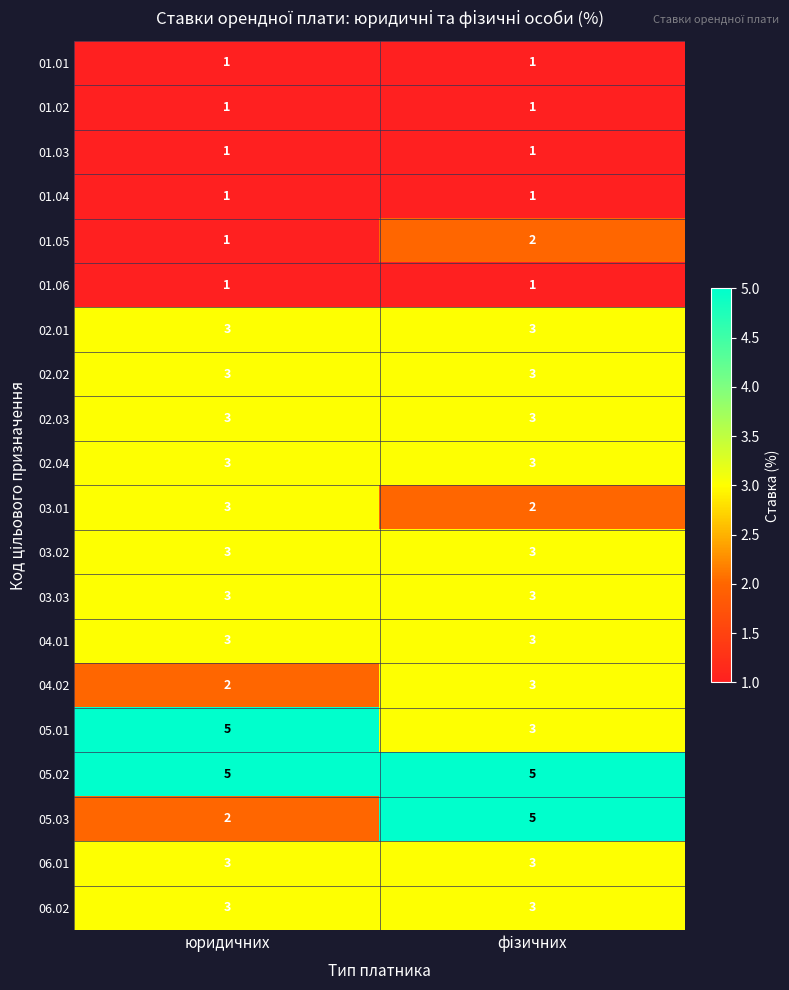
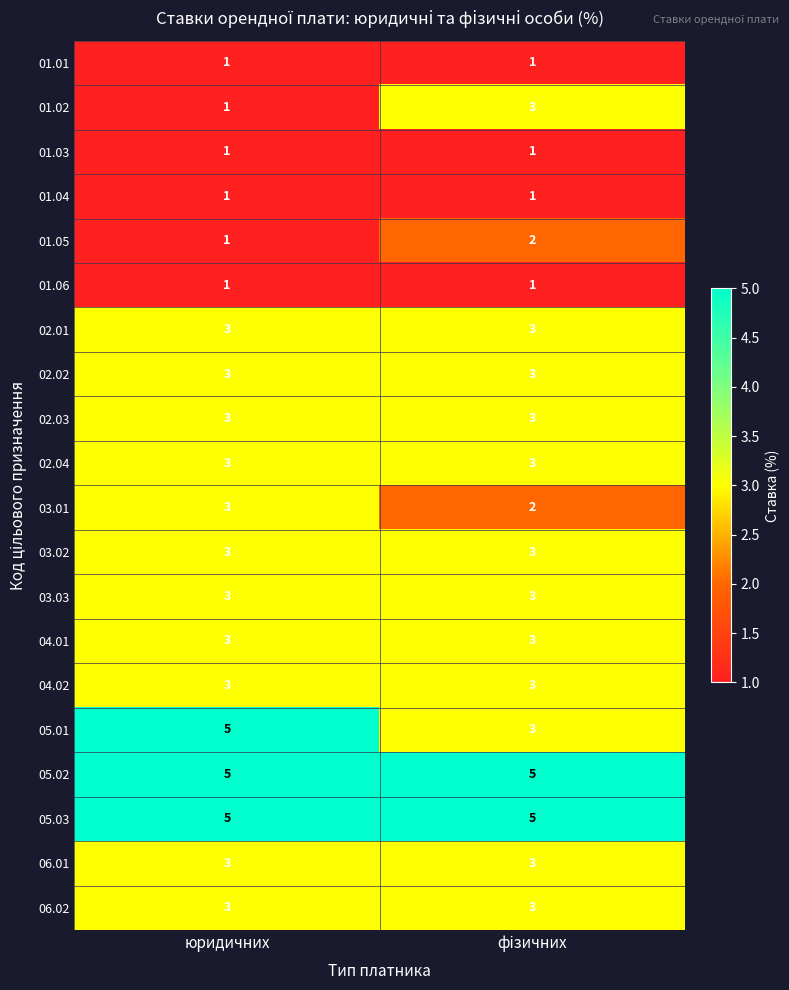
01.02, фізичних: 1 -> 3
04.02, юридичних: 2 -> 3
05.03, юридичних: 2 -> 5
